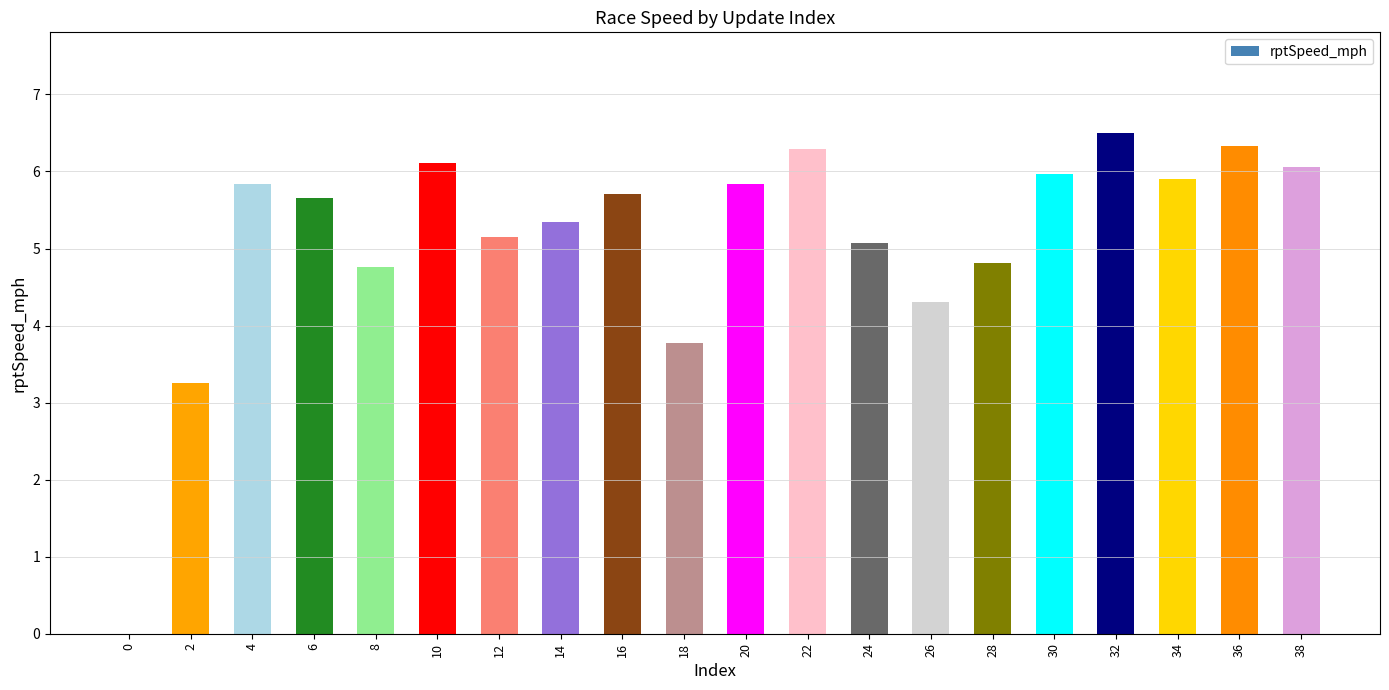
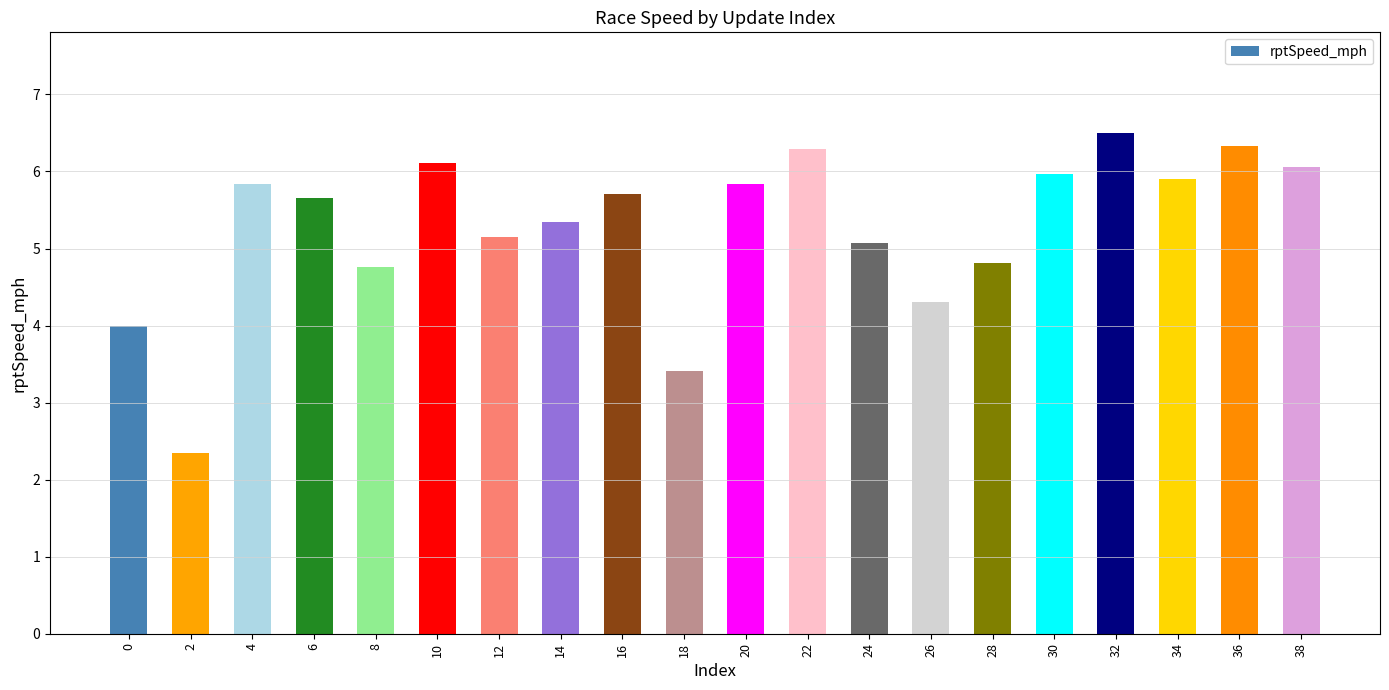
0: 0 -> 4
2: 3.3 -> 2.3
18: 3.8 -> 3.4
